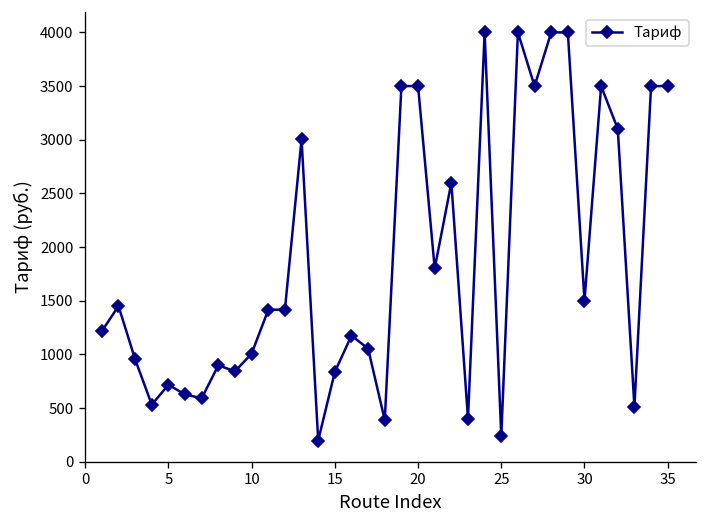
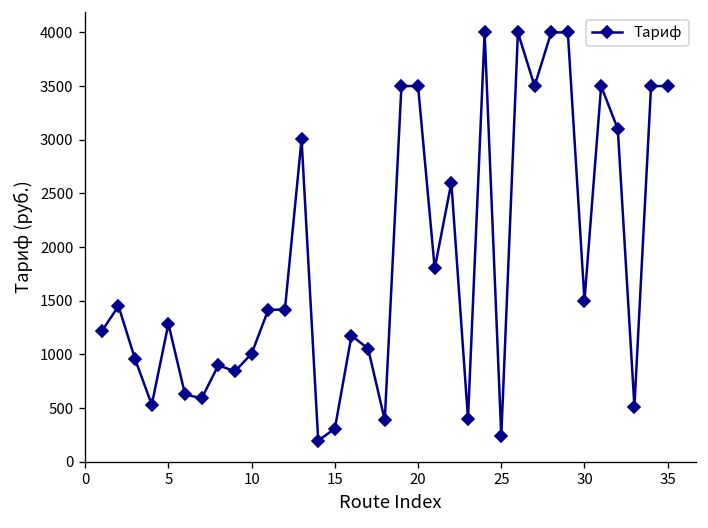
5: 700 -> 1300
15: 800 -> 300
